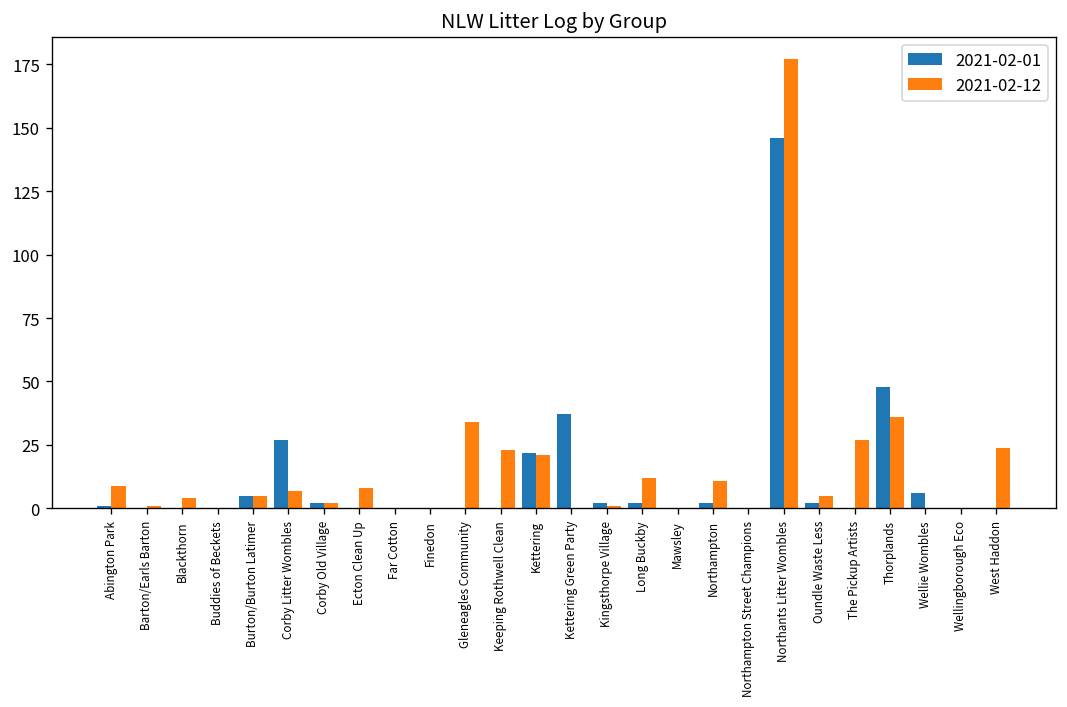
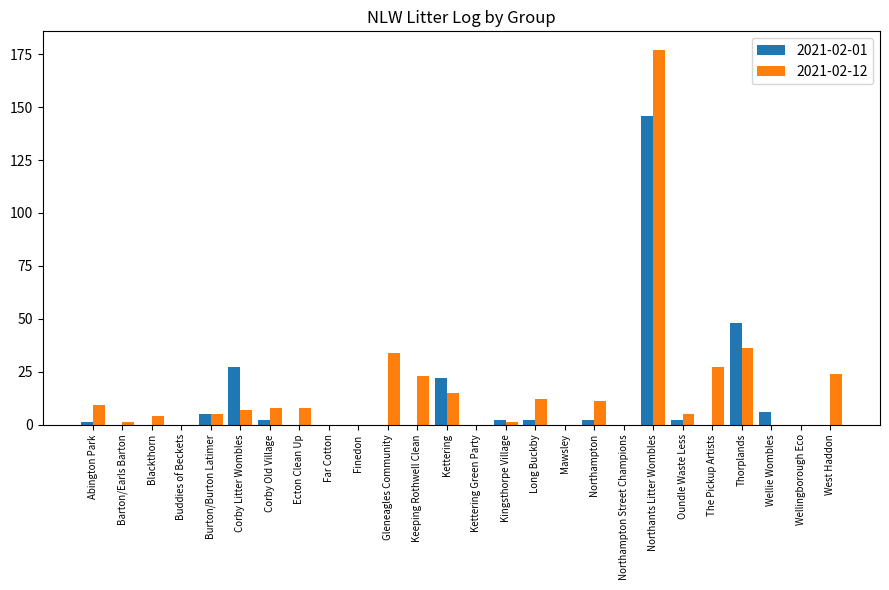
2021-02-12, Corby Old Village: 2 -> 8
2021-02-12, Kettering: 21 -> 15
2021-02-01, Kettering Green Party: 37 -> 0
